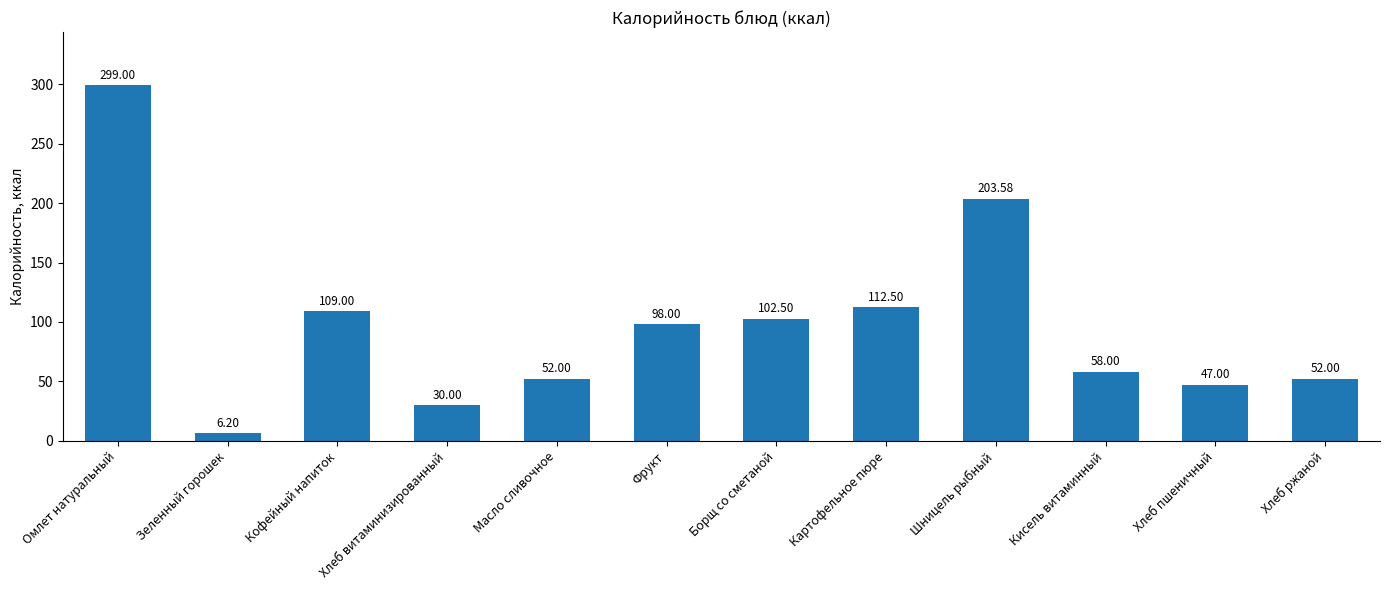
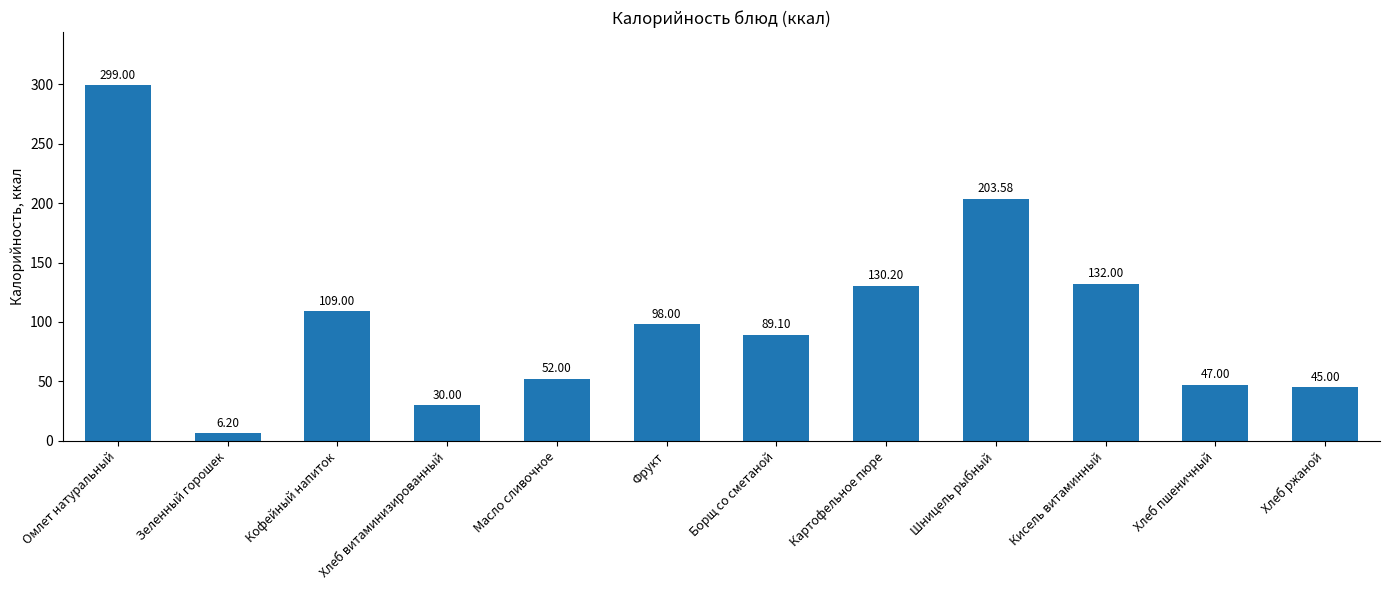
Борщ со сметаной: 102.50 -> 89.10
Картофельное пюре: 112.50 -> 130.20
Кисель витаминный: 58.00 -> 132.00
Хлеб ржаной: 52.00 -> 45.00
